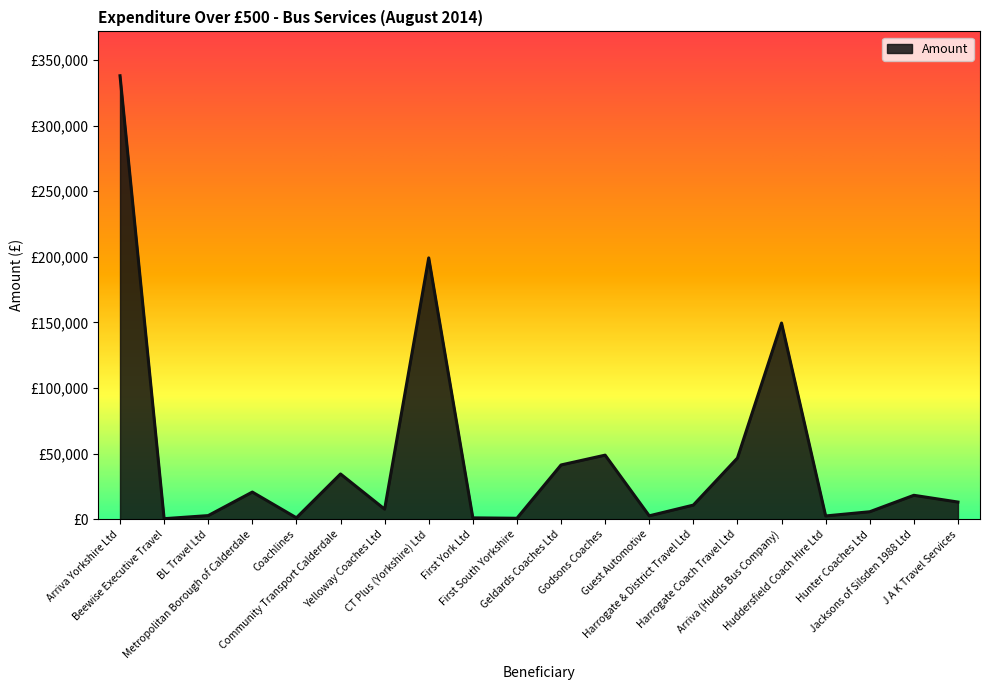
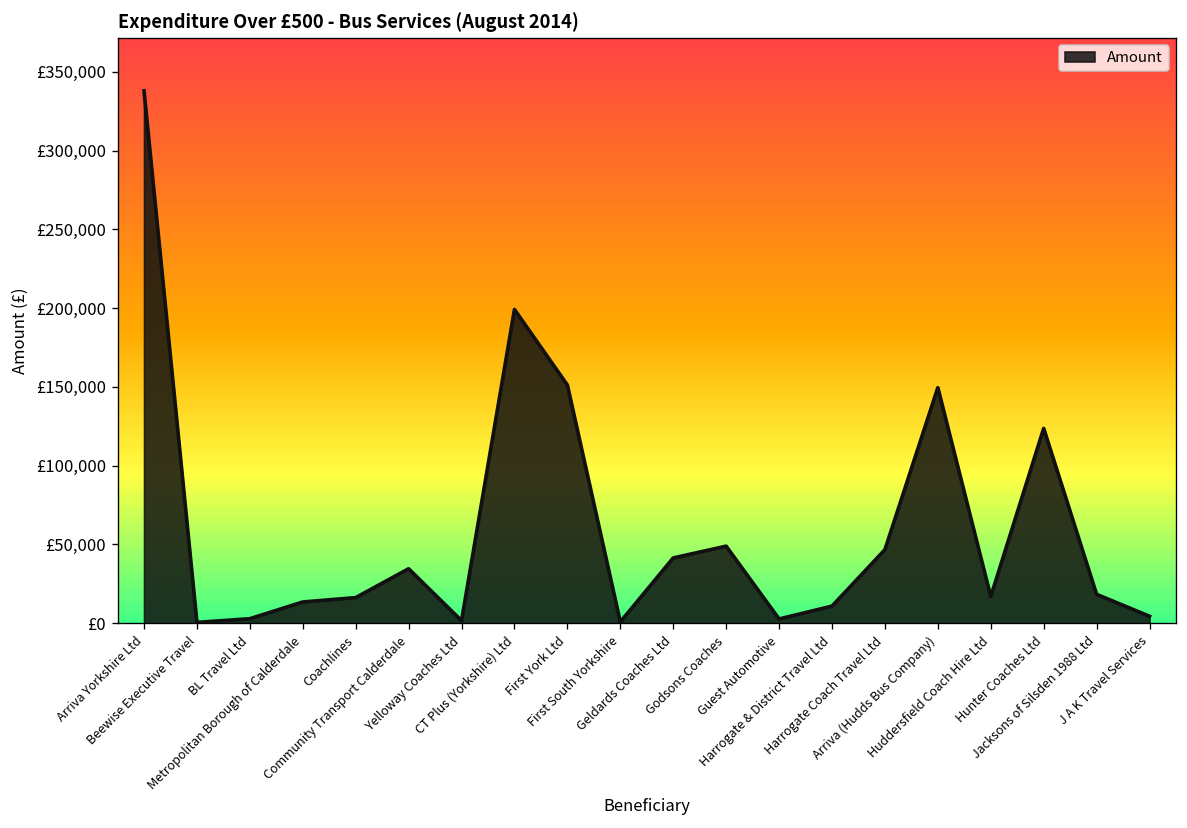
Metropolitan Borough of Calderdale: £21,000 -> £13,000
Coachlines: £1,000 -> £16,000
Yelloway Coaches Ltd: £8,000 -> £2,000
First York Ltd: £1,000 -> £151,000
Huddersfield Coach Hire Ltd: £3,000 -> £17,000
Hunter Coaches Ltd: £6,000 -> £124,000
J A K Travel Services: £13,000 -> £4,000
